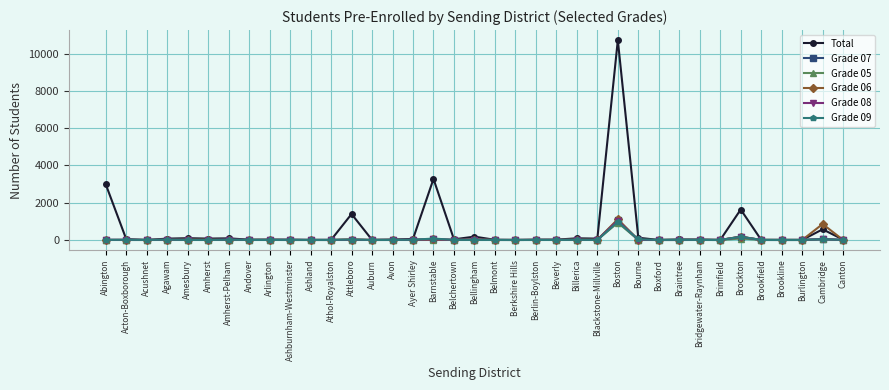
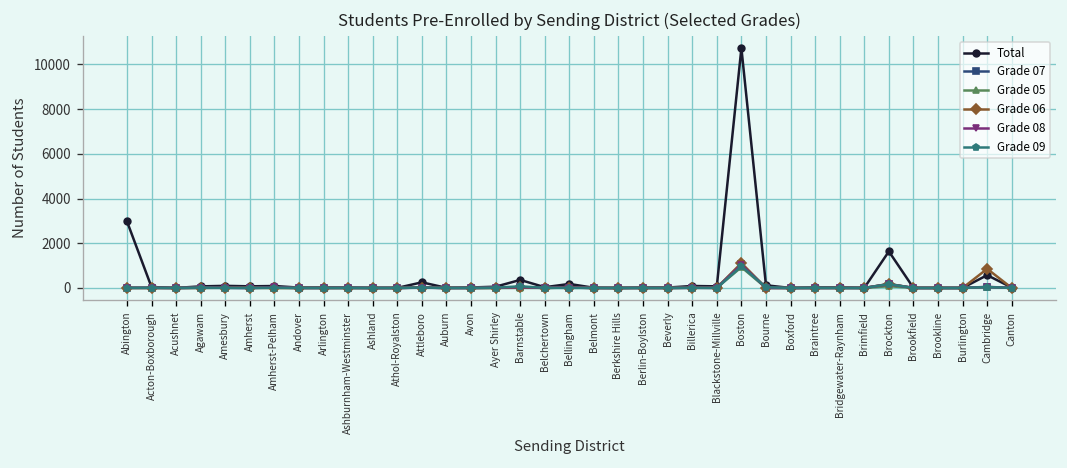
Total, Attleboro: 1400 -> 300
Total, Barnstable: 3300 -> 400
